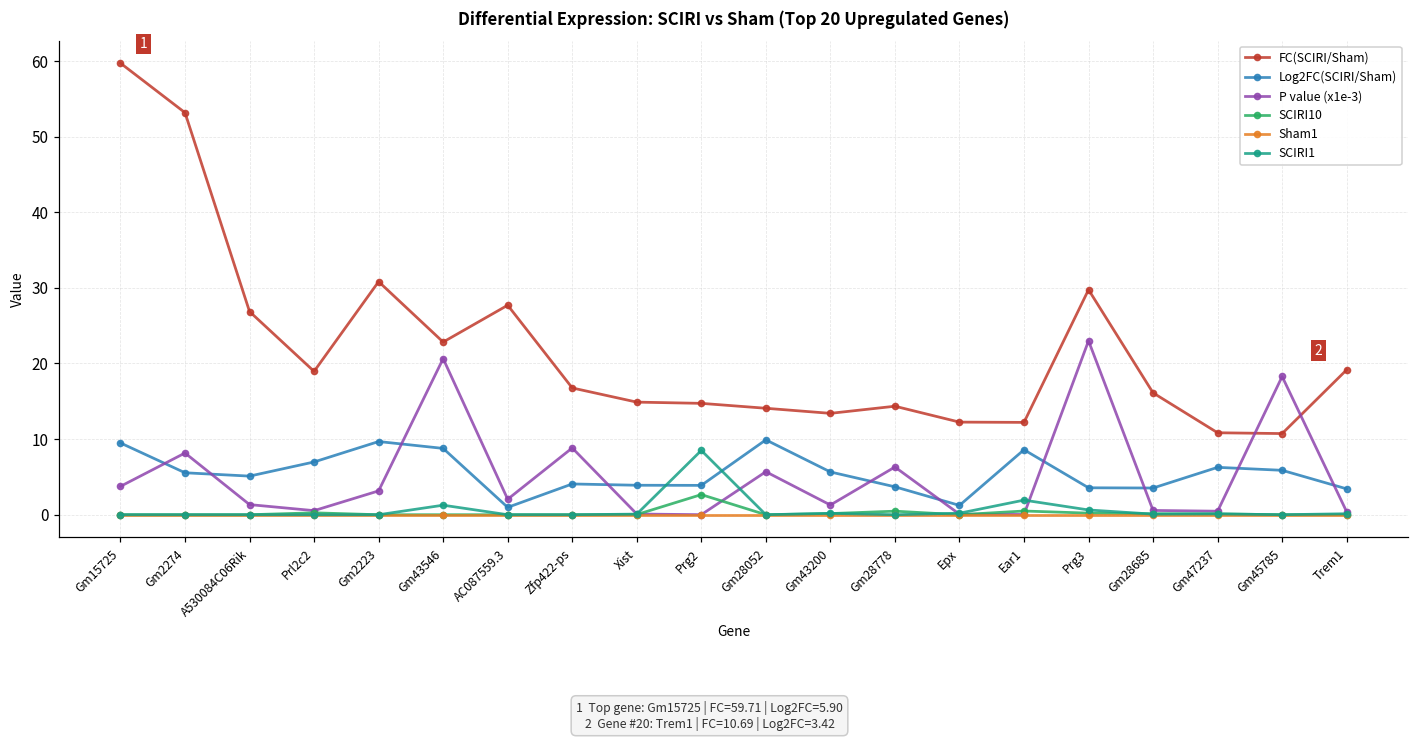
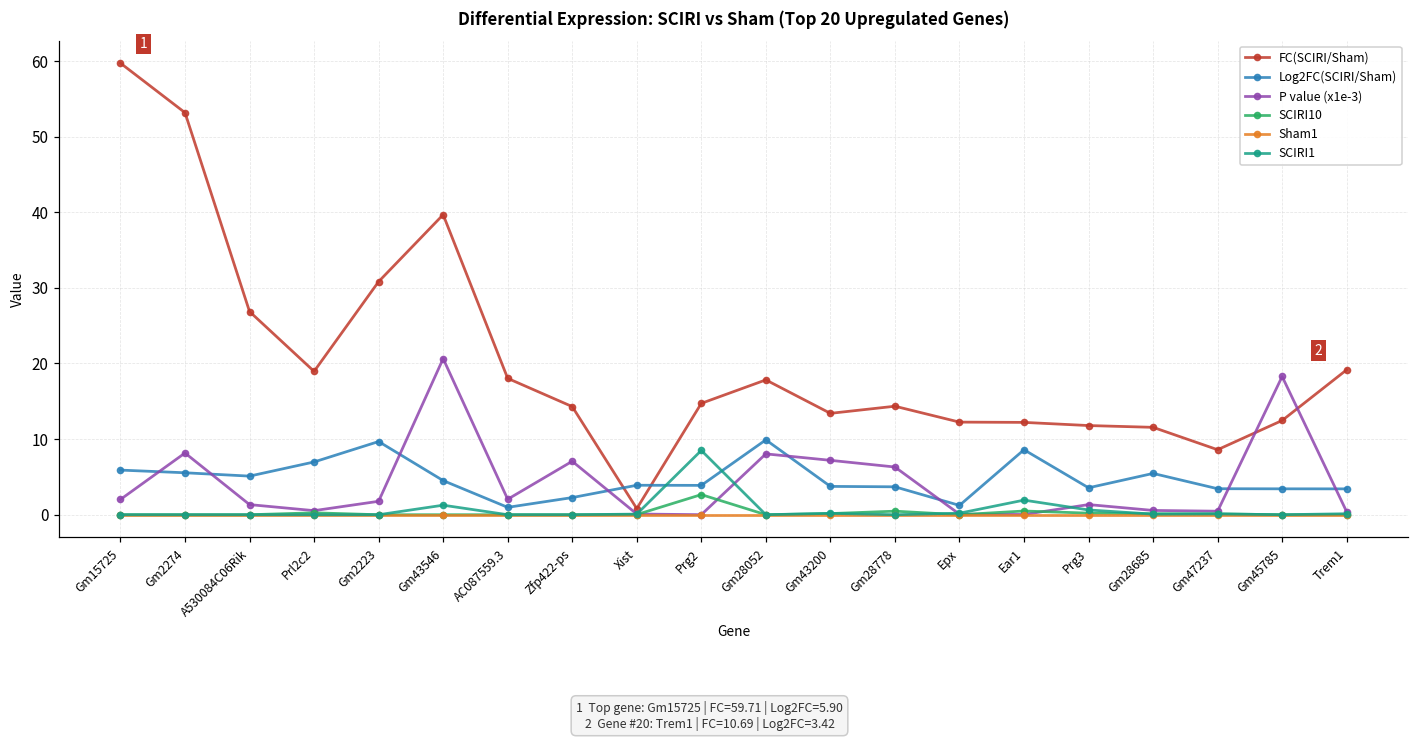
Log2FC(SCIRI/Sham), Gm15725: 9 -> 6
P value (x1e-3), Gm15725: 4 -> 2
P value (x1e-3), Gm2223: 3 -> 2
FC(SCIRI/Sham), Gm43546: 23 -> 40
Log2FC(SCIRI/Sham), Gm43546: 9 -> 5
FC(SCIRI/Sham), AC087559.3: 28 -> 18
FC(SCIRI/Sham), Zfp422-ps: 17 -> 14
Log2FC(SCIRI/Sham), Zfp422-ps: 4 -> 2
P value (x1e-3), Zfp422-ps: 9 -> 7
FC(SCIRI/Sham), Xist: 15 -> 1
FC(SCIRI/Sham), Gm28052: 14 -> 18
P value (x1e-3), Gm28052: 6 -> 8
Log2FC(SCIRI/Sham), Gm43200: 6 -> 4
P value (x1e-3), Gm43200: 1 -> 7
FC(SCIRI/Sham), Prg3: 30 -> 12
P value (x1e-3), Prg3: 23 -> 1
FC(SCIRI/Sham), Gm28685: 16 -> 12
Log2FC(SCIRI/Sham), Gm28685: 4 -> 5
FC(SCIRI/Sham), Gm47237: 11 -> 9
Log2FC(SCIRI/Sham), Gm47237: 6 -> 3
FC(SCIRI/Sham), Gm45785: 11 -> 12
Log2FC(SCIRI/Sham), Gm45785: 6 -> 3
